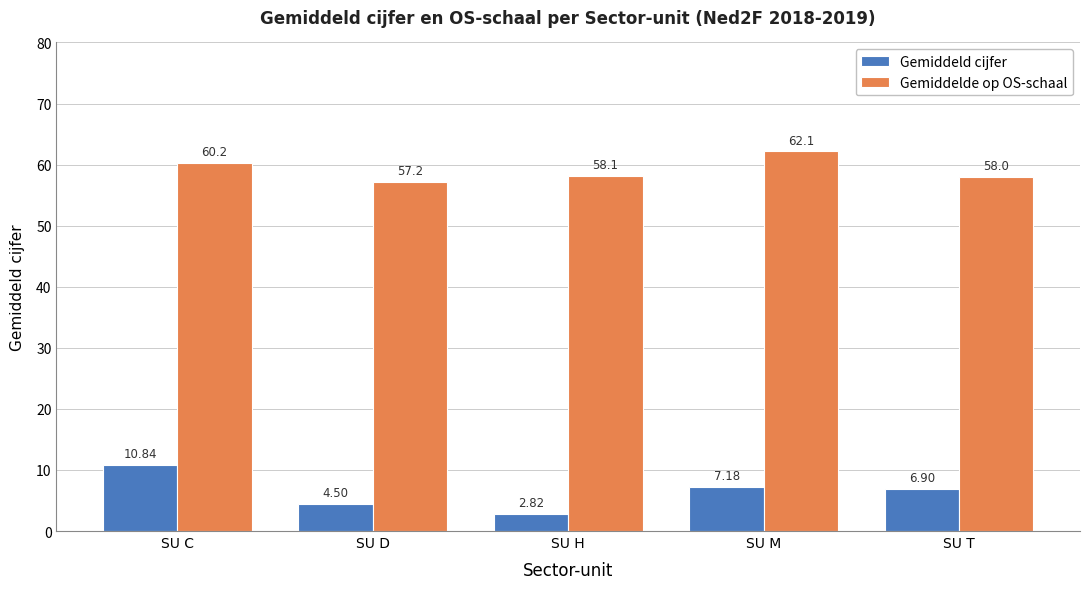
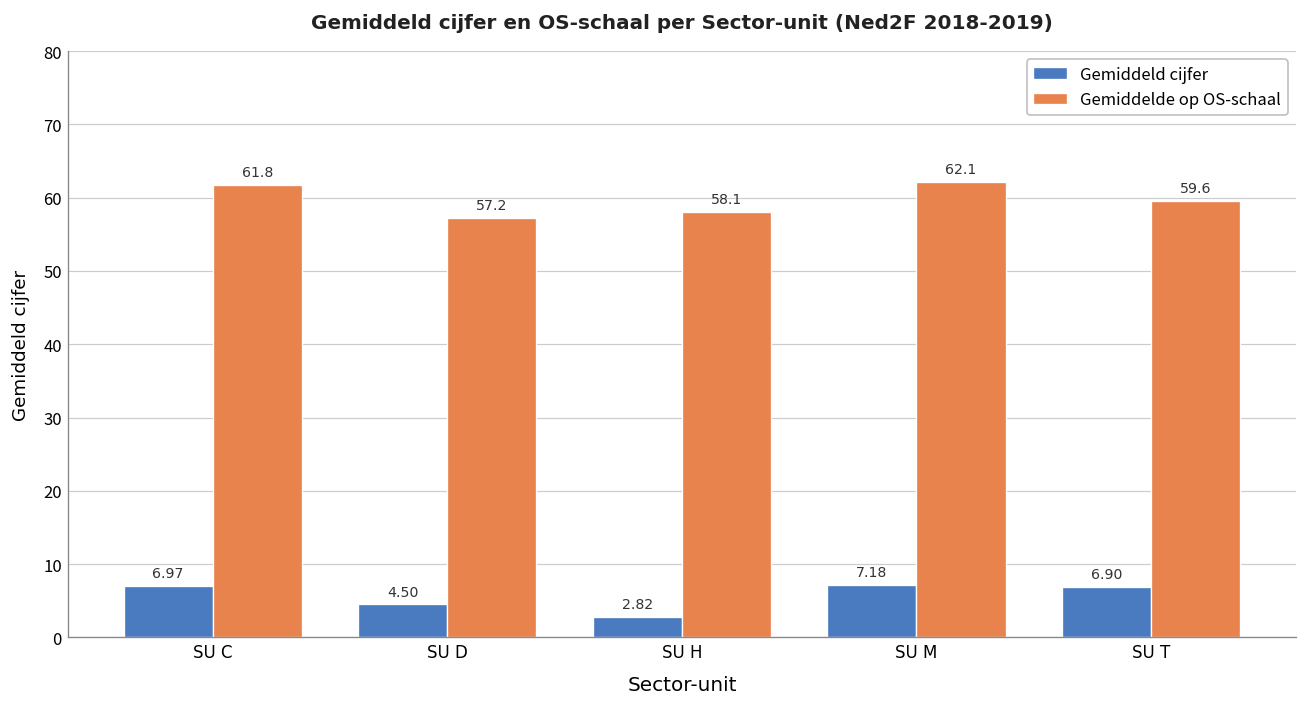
Gemiddeld cijfer, SU C: 10.84 -> 6.97
Gemiddelde op OS-schaal, SU C: 60.2 -> 61.8
Gemiddelde op OS-schaal, SU T: 58.0 -> 59.6
